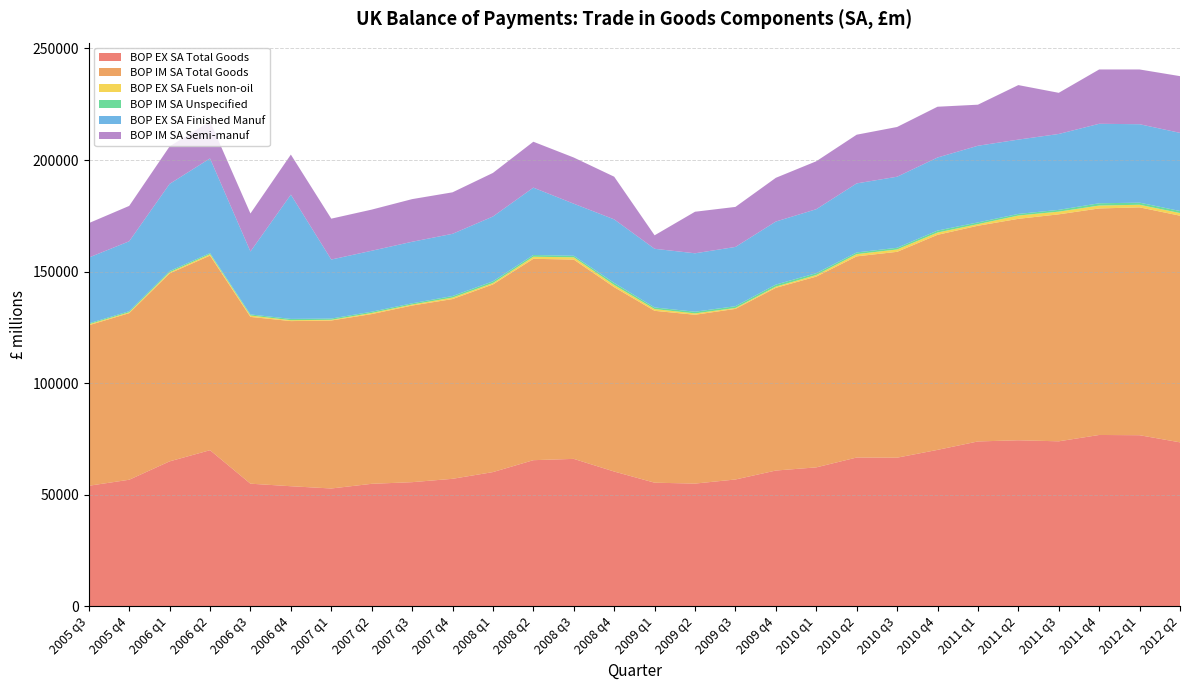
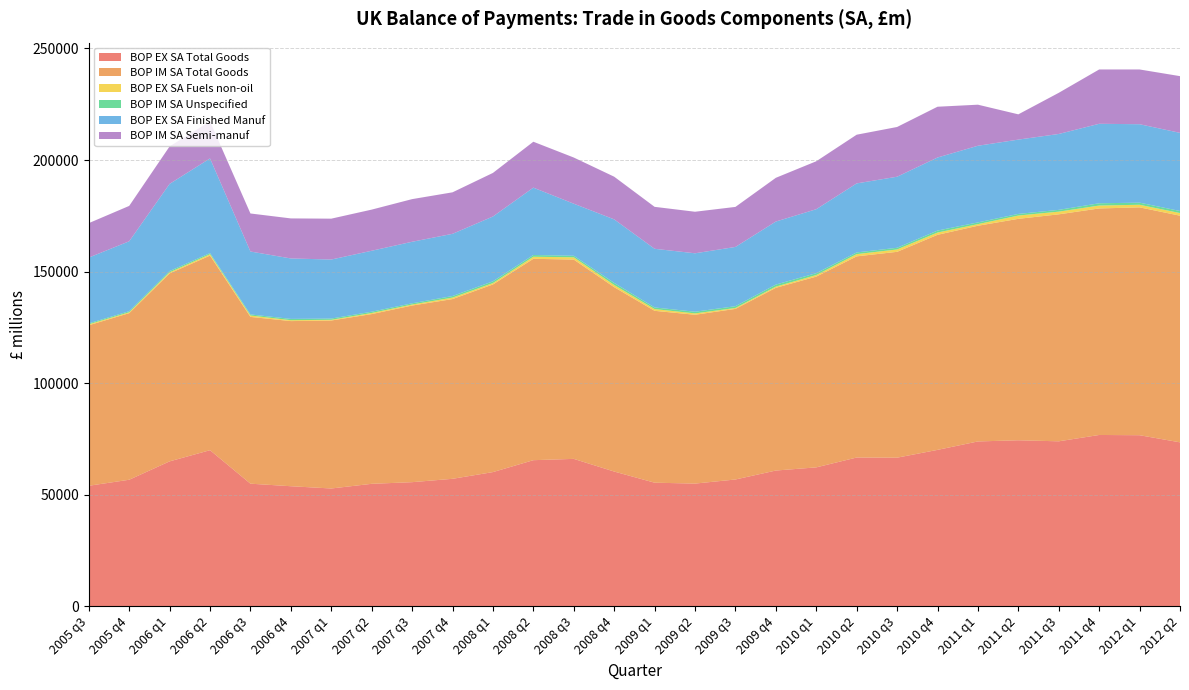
BOP EX SA Finished Manuf, 2006 q4: 56000 -> 27000
BOP IM SA Semi-manuf, 2009 q1: 6000 -> 19000
BOP IM SA Semi-manuf, 2011 q2: 24000 -> 11000
